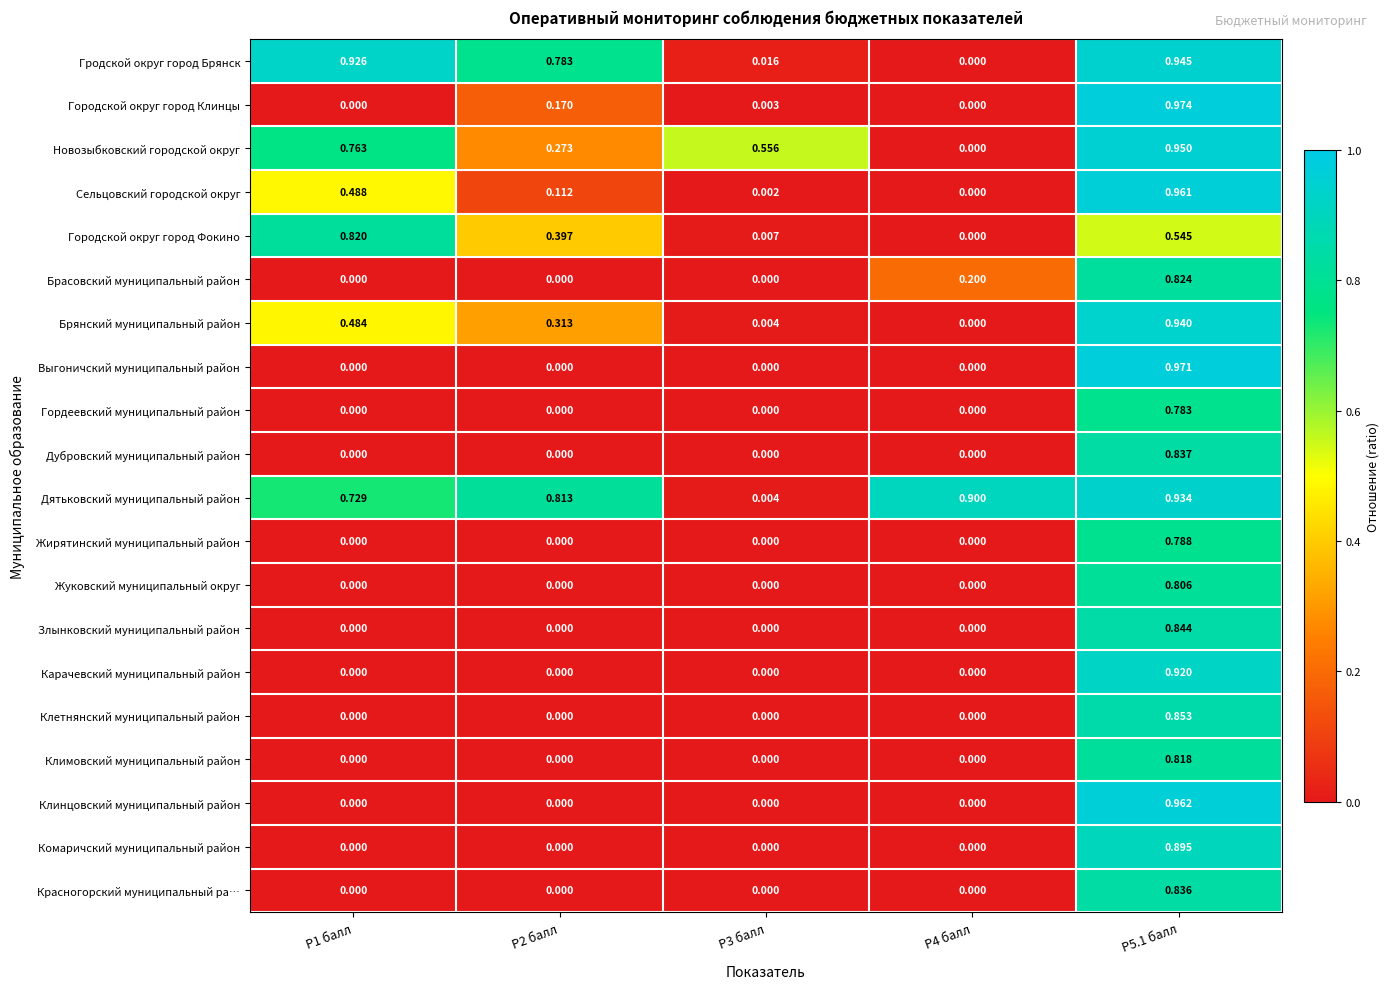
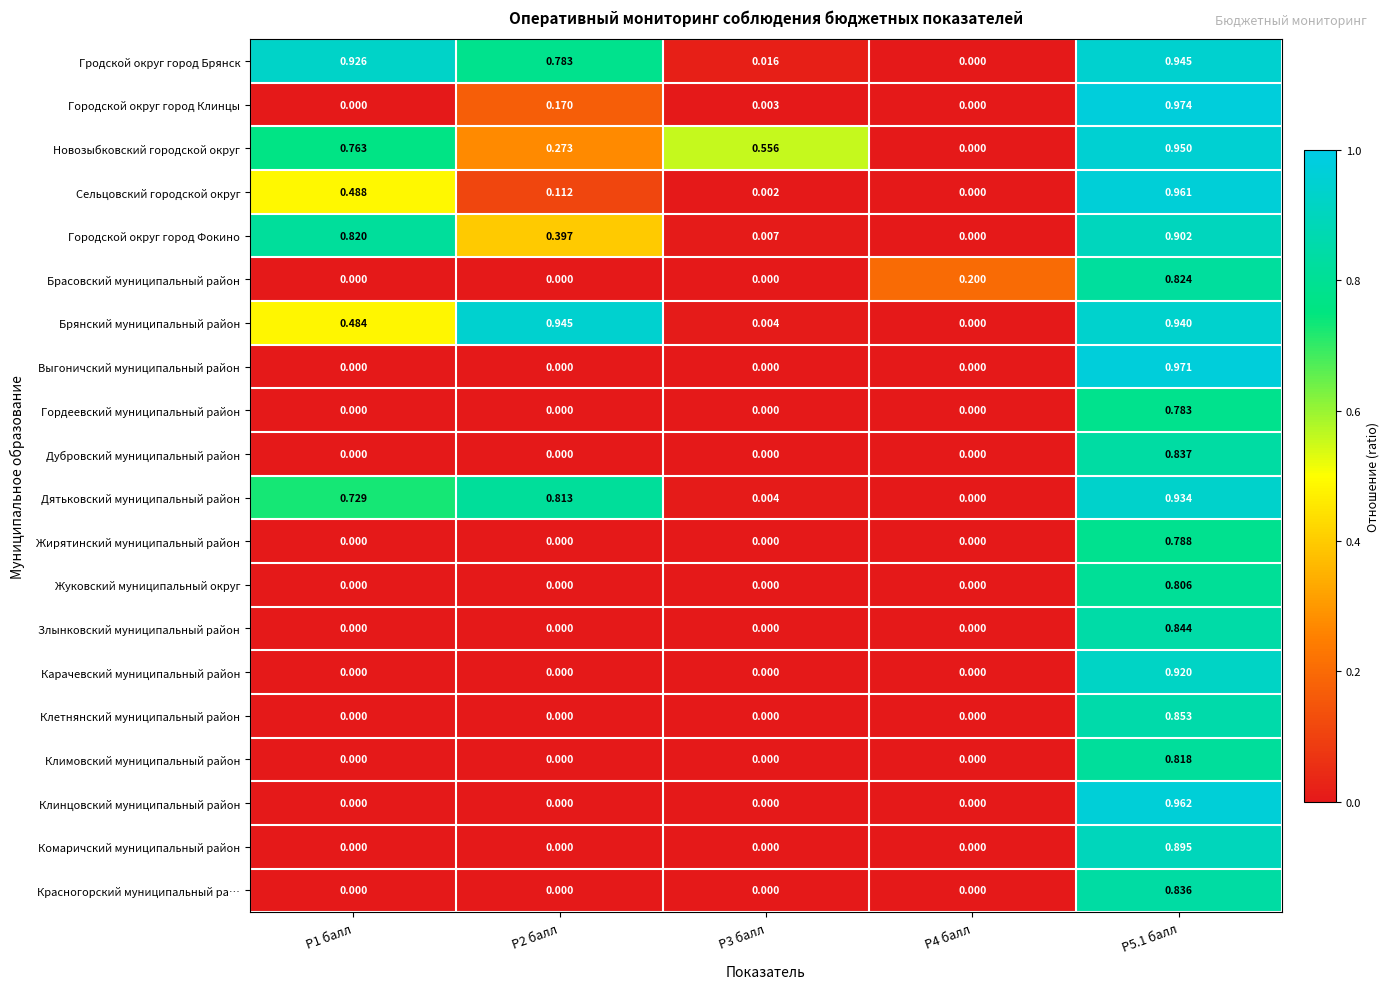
Городской округ город Фокино, P5.1 балл: 0.545 -> 0.902
Брянский муниципальный район, P2 балл: 0.313 -> 0.945
Дятьковский муниципальный район, P4 балл: 0.900 -> 0.000
